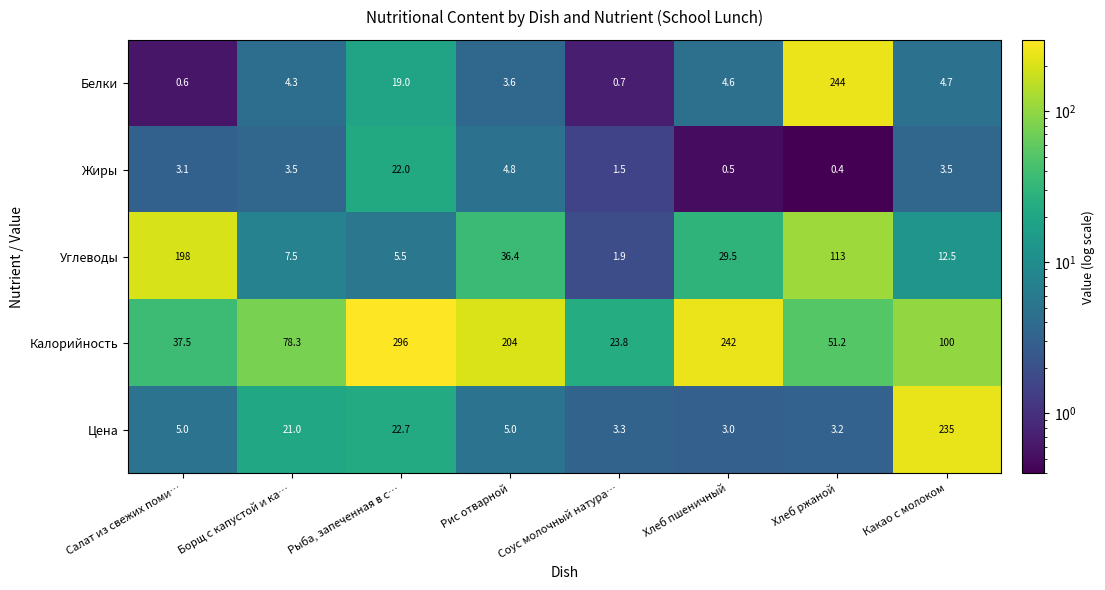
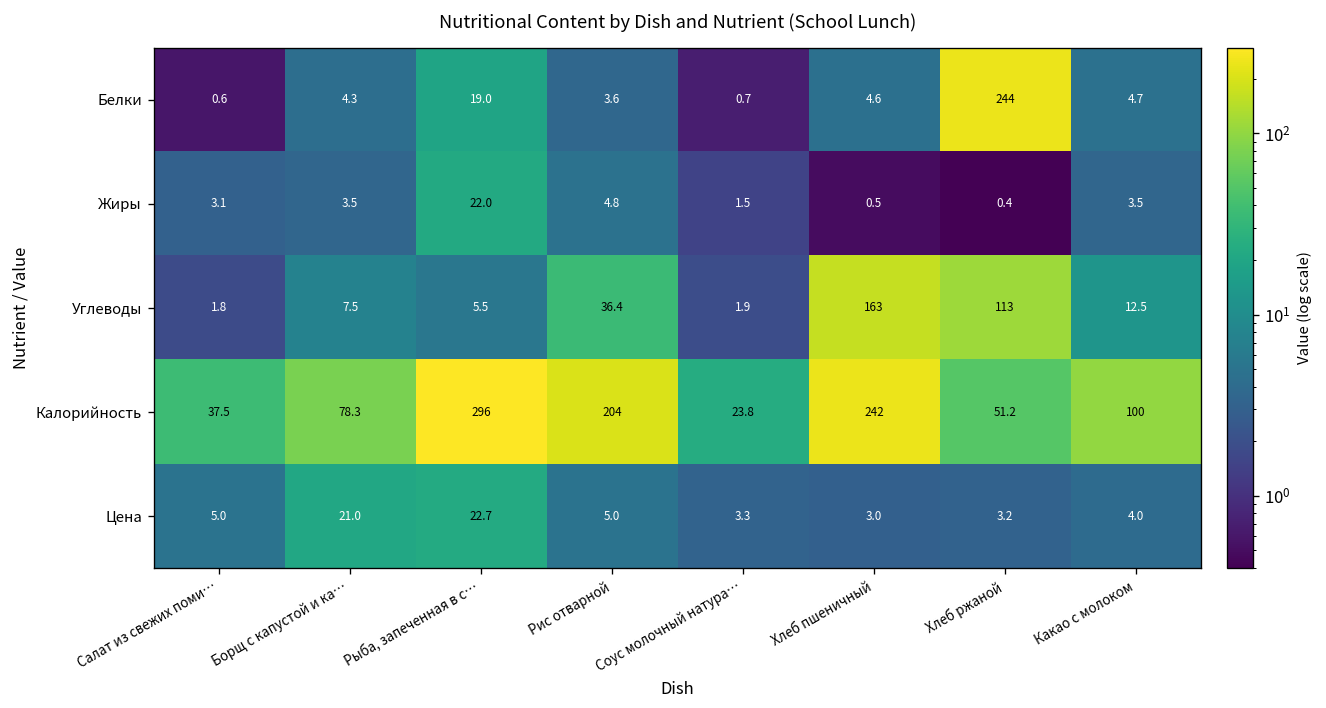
Углеводы, Салат из свежих поми…: 198 -> 1.8
Углеводы, Хлеб пшеничный: 29.5 -> 163
Цена, Какао с молоком: 235 -> 4.0
